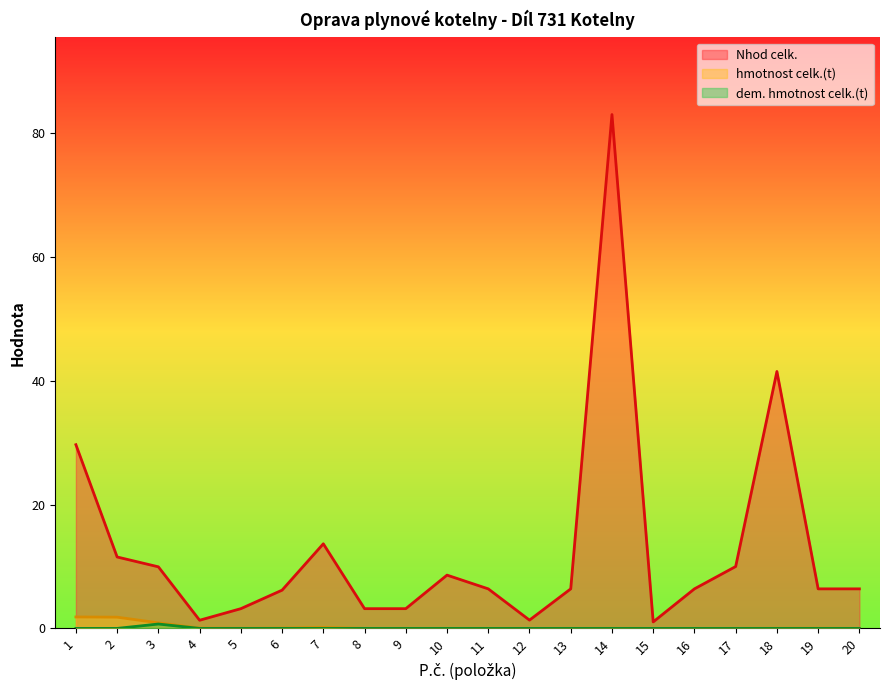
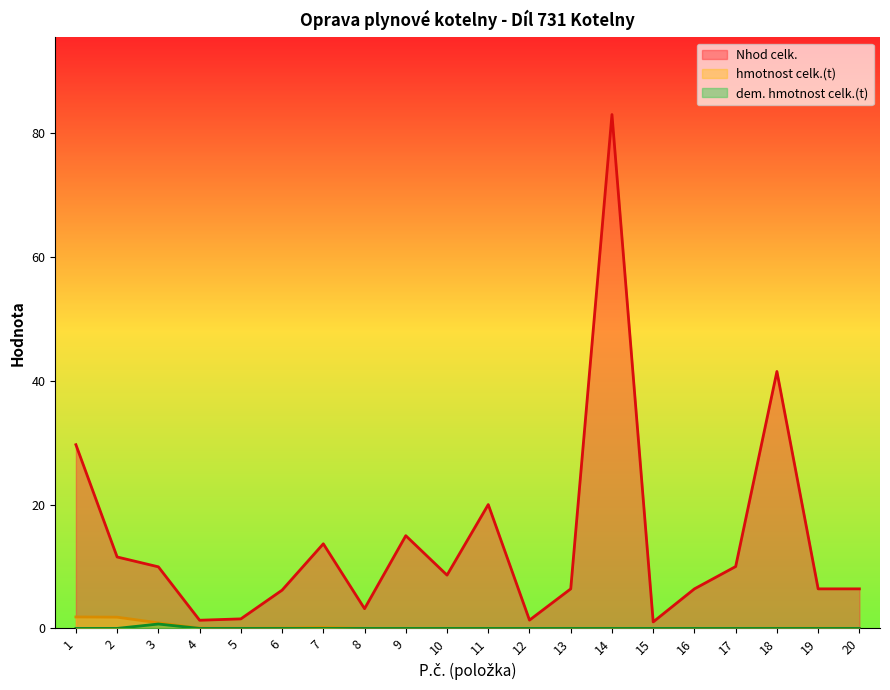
Nhod celk., 5: 3 -> 2
Nhod celk., 9: 3 -> 15
Nhod celk., 11: 6 -> 20
